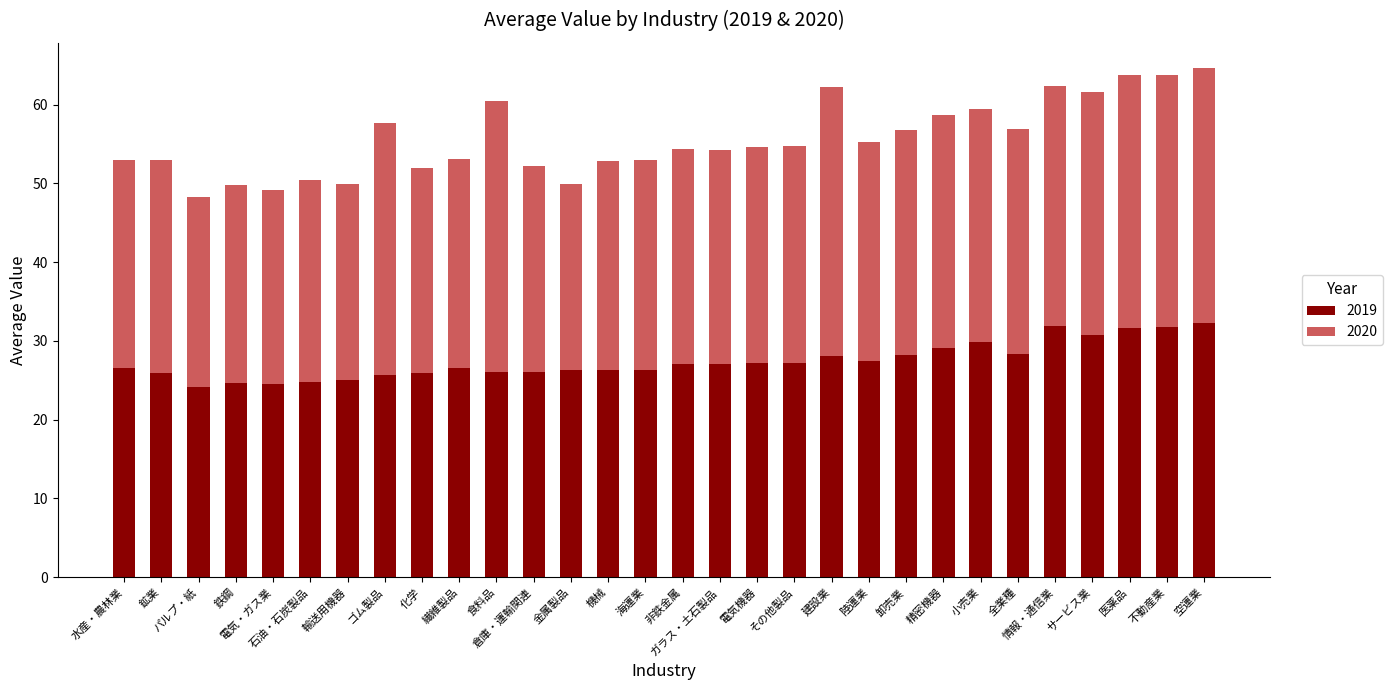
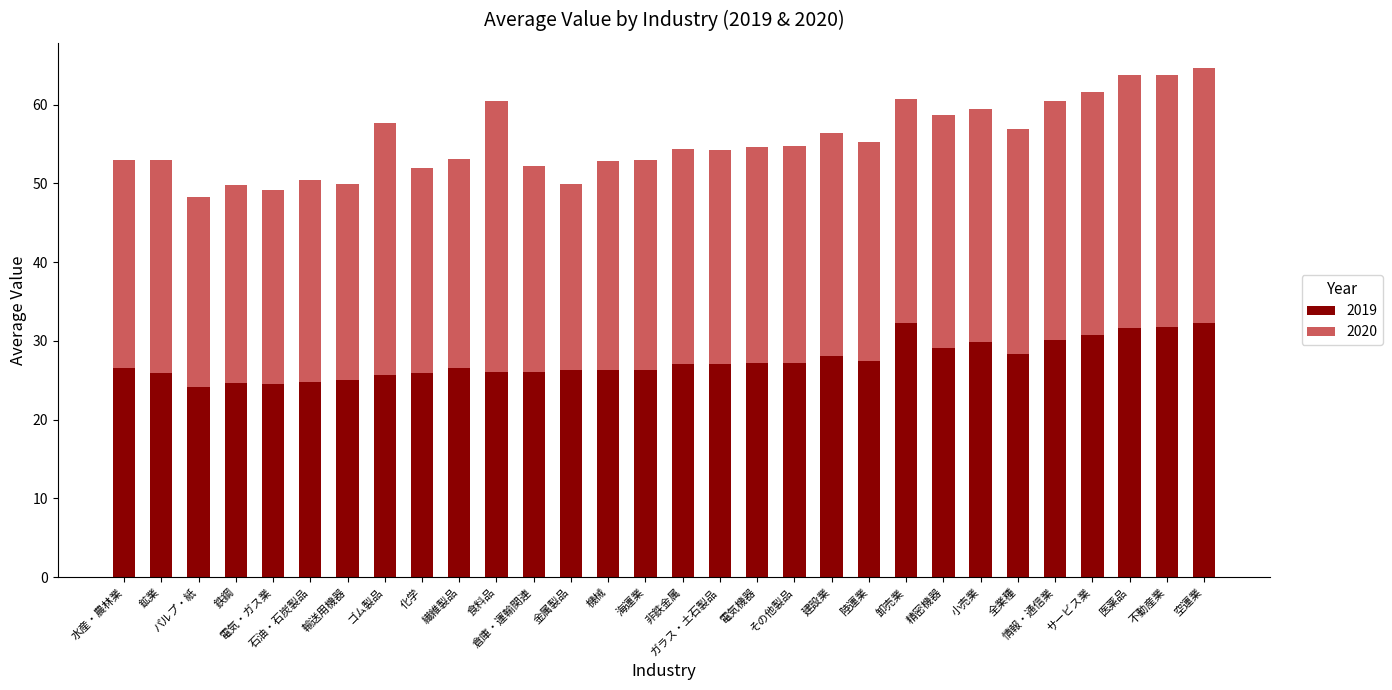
2020, 建設業: 34 -> 28
2019, 卸売業: 28 -> 32
2019, 情報・通信業: 32 -> 30
